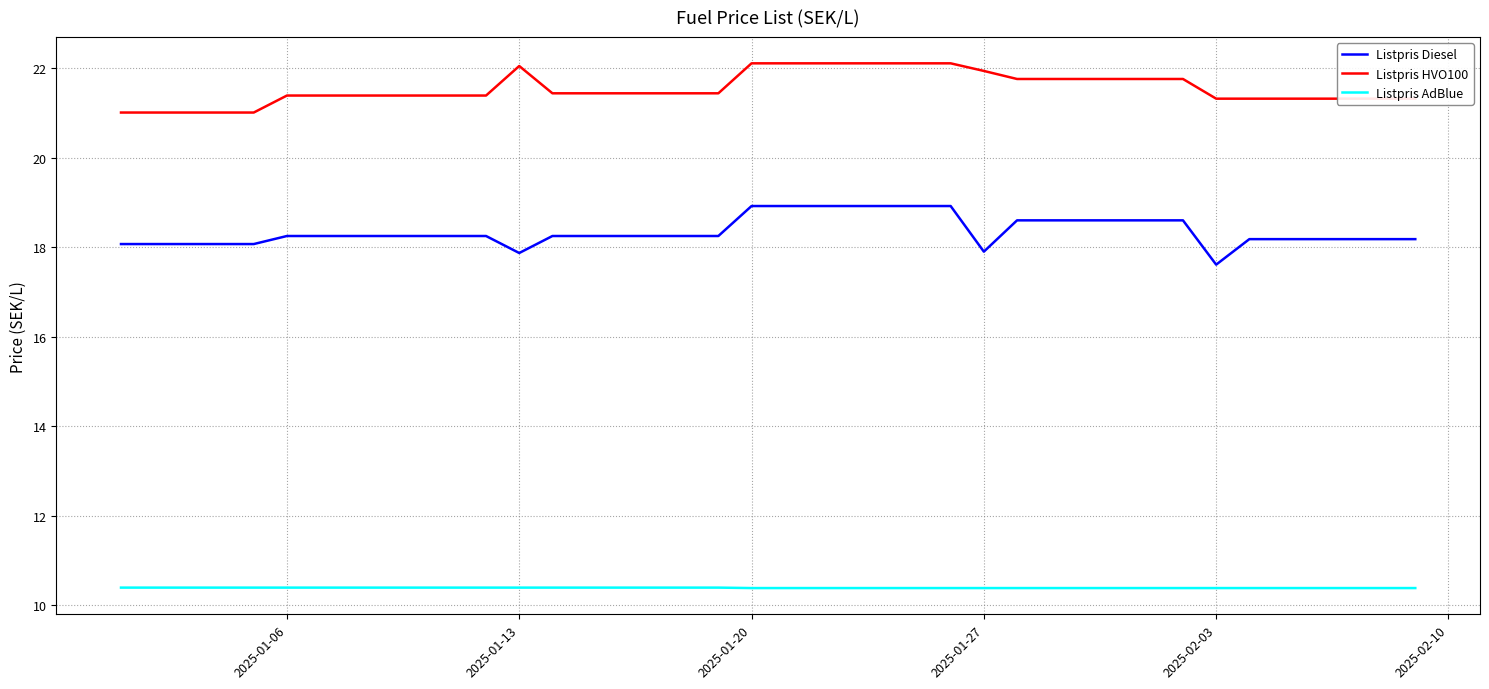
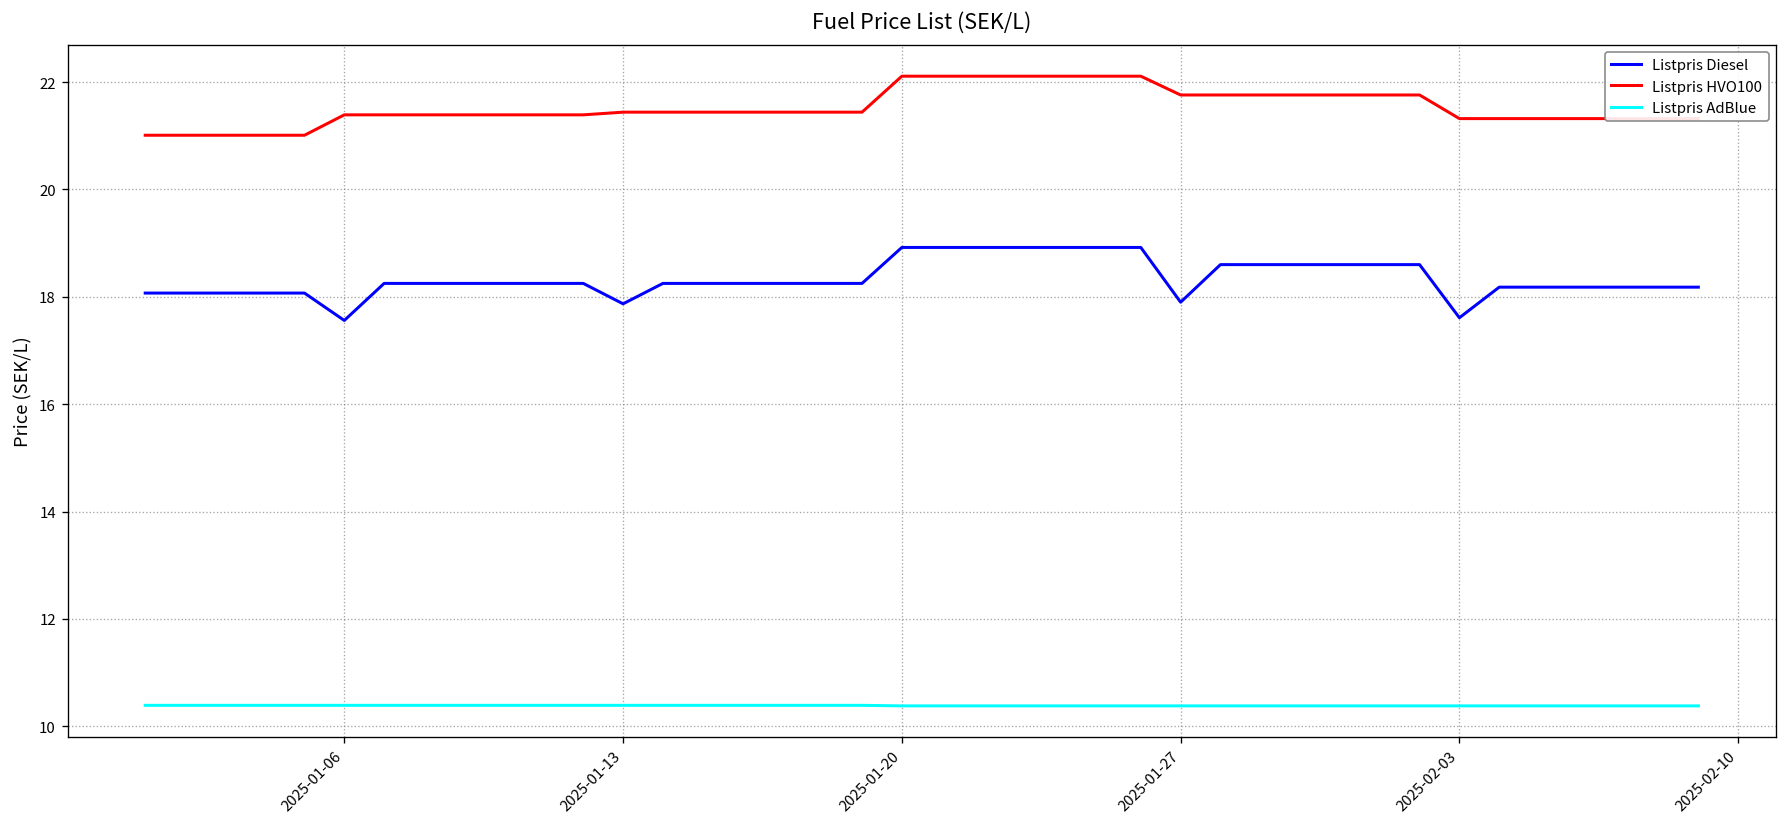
Listpris Diesel, 2025-01-06: 18.3 -> 17.6
Listpris HVO100, 2025-01-13: 22.1 -> 21.4
Listpris HVO100, 2025-01-27: 21.9 -> 21.8
